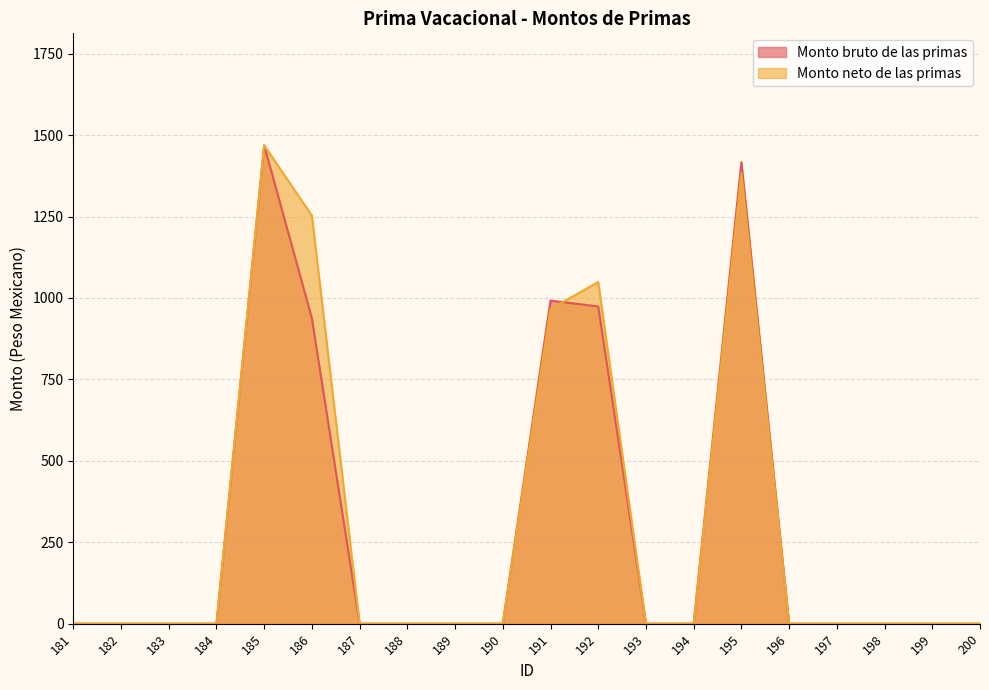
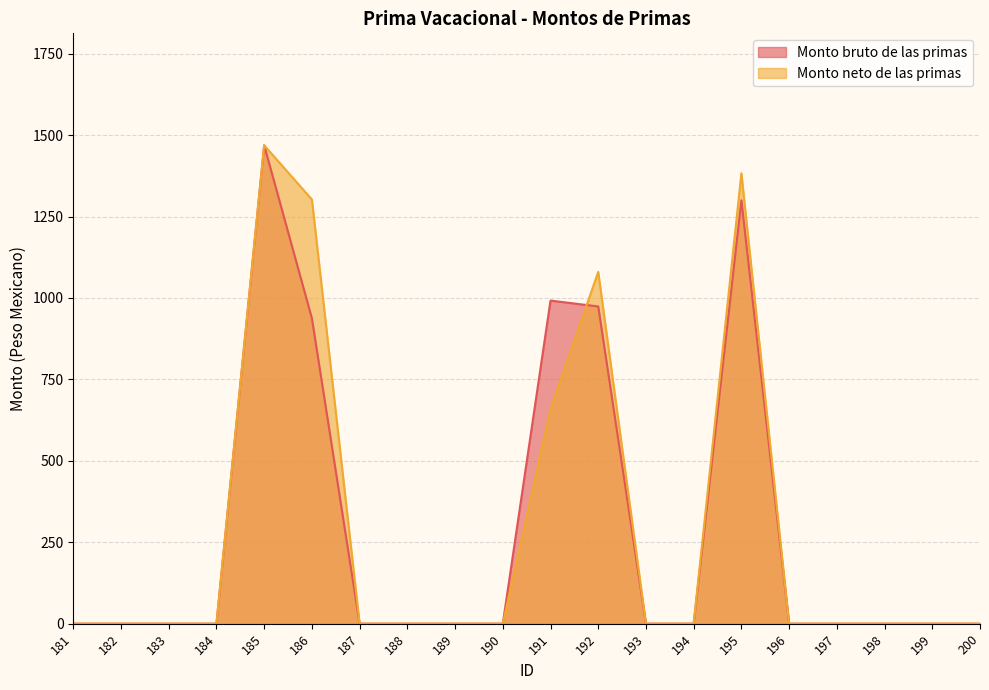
Monto neto de las primas, 186: 1250 -> 1300
Monto neto de las primas, 191: 970 -> 660
Monto neto de las primas, 192: 1050 -> 1080
Monto bruto de las primas, 195: 1420 -> 1300
